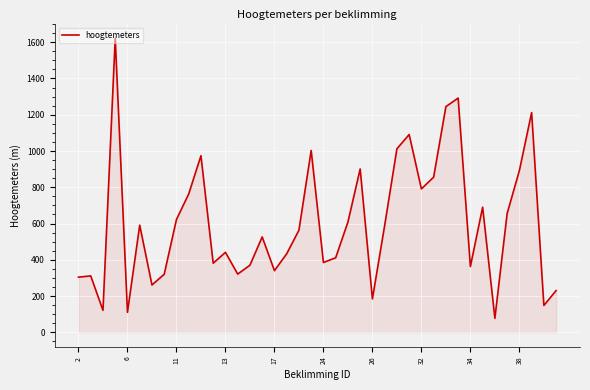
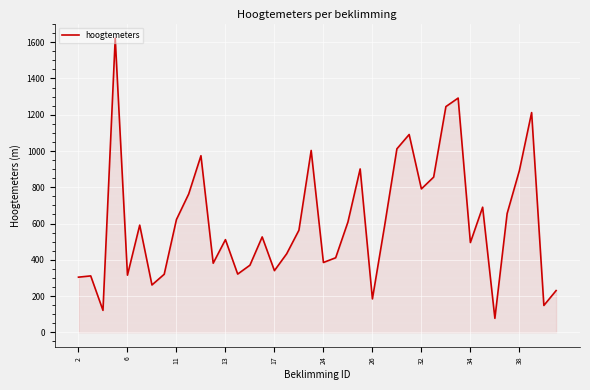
6: 110 -> 320
13: 440 -> 510
34: 360 -> 500
